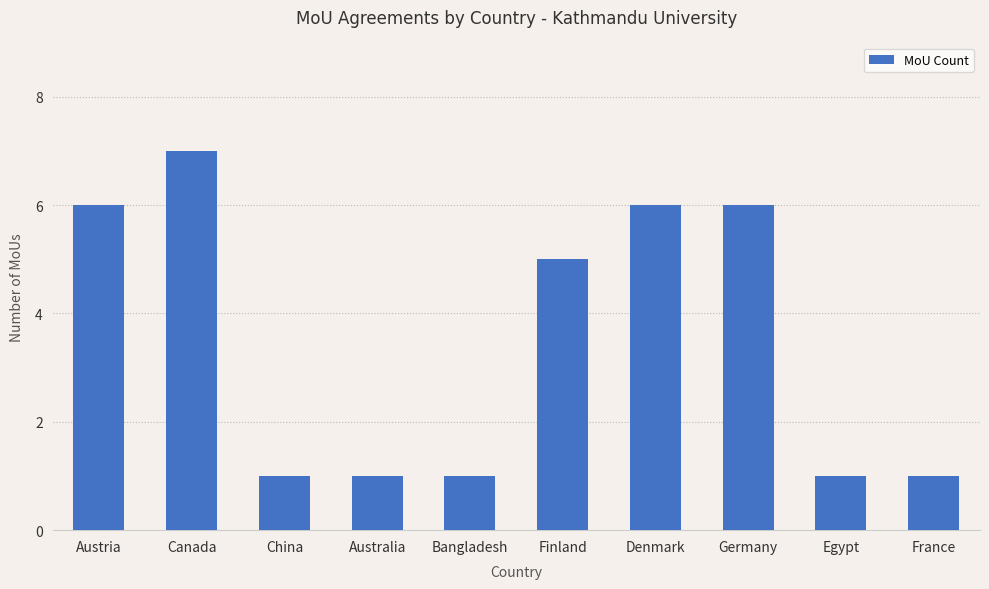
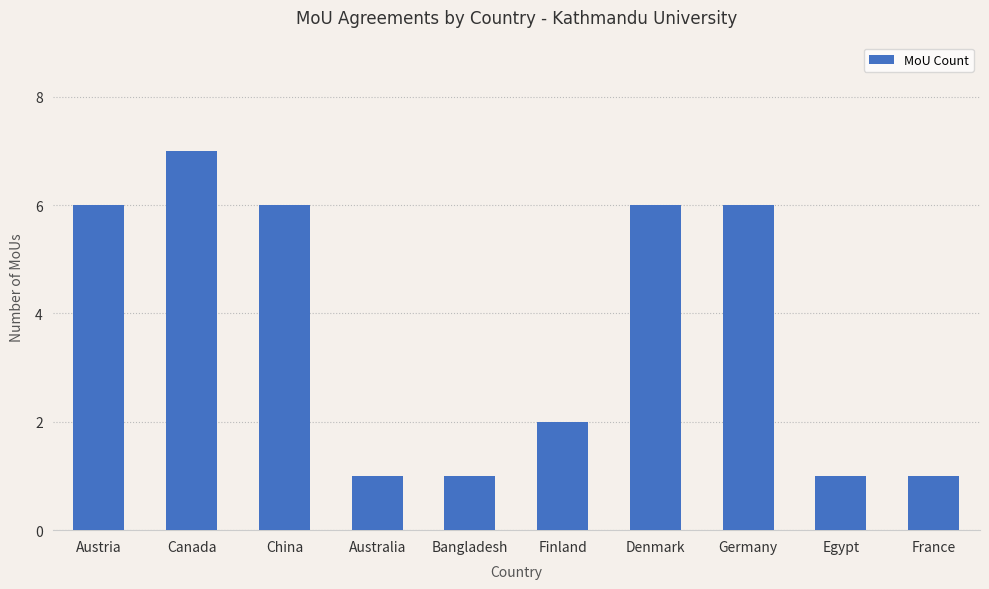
China: 1 -> 6
Finland: 5 -> 2
